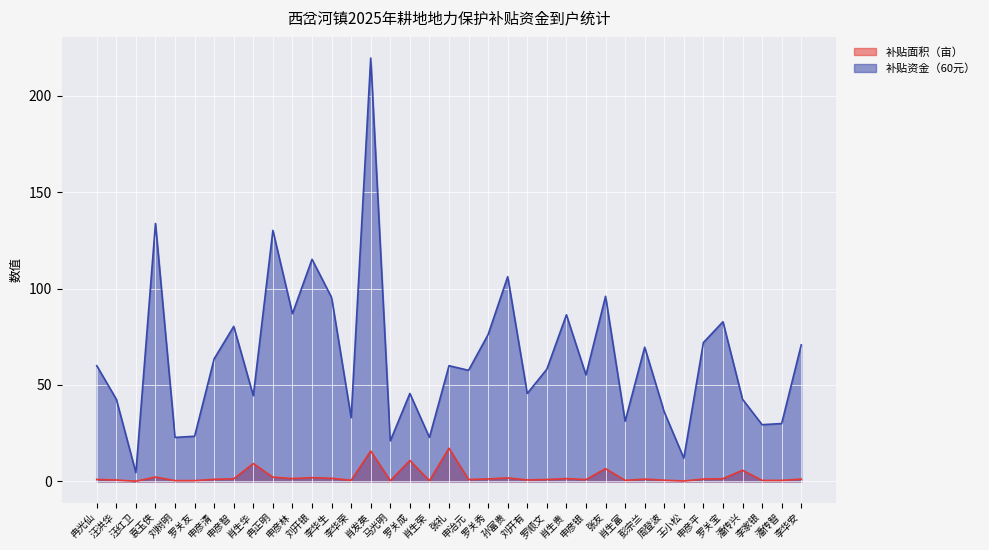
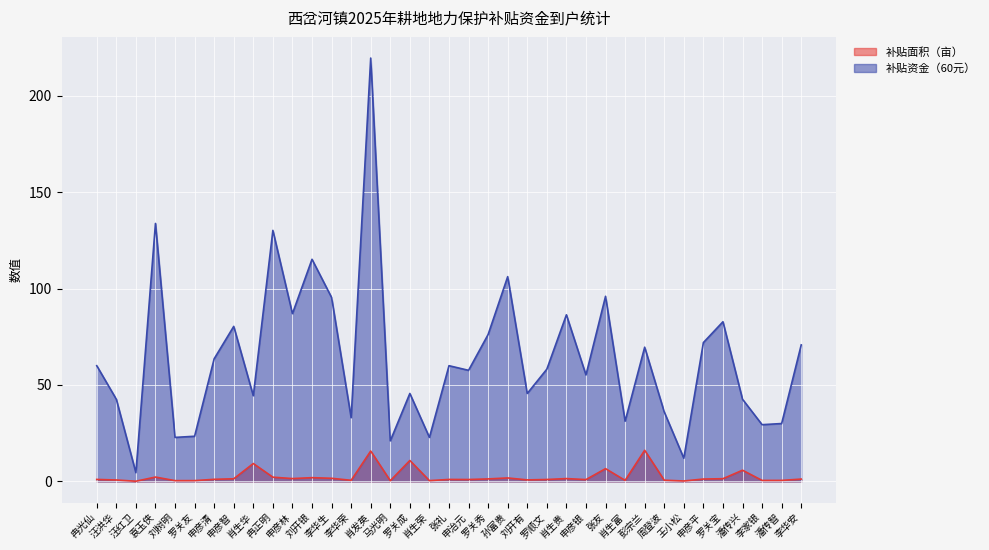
补贴面积（亩）, 张礼: 17 -> 1
补贴面积（亩）, 彭宗兰: 1 -> 16
